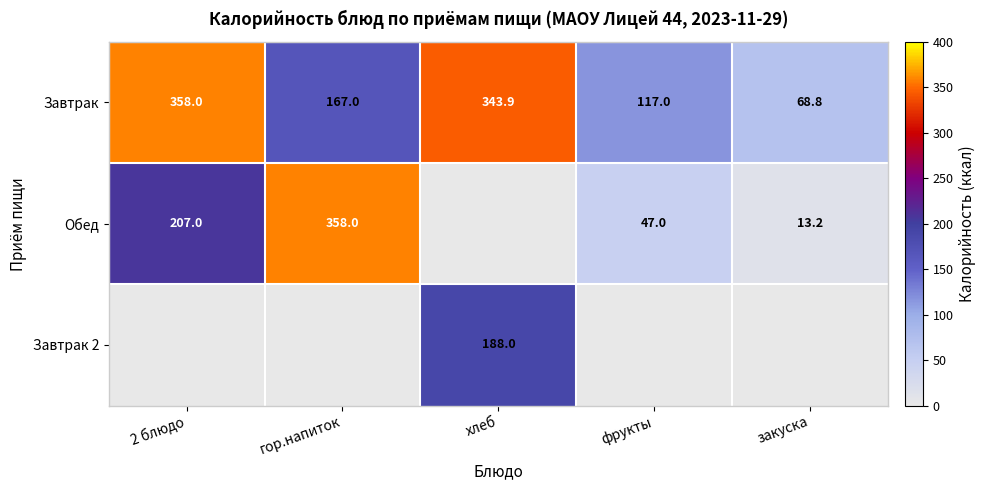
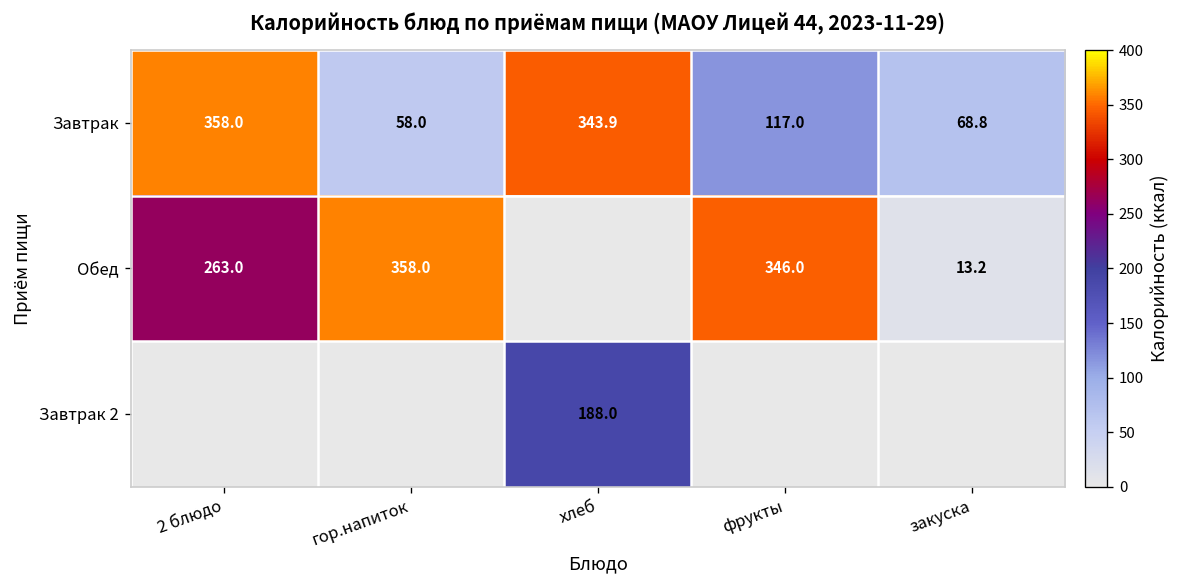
Завтрак, гор.напиток: 167.0 -> 58.0
Обед, 2 блюдо: 207.0 -> 263.0
Обед, фрукты: 47.0 -> 346.0
